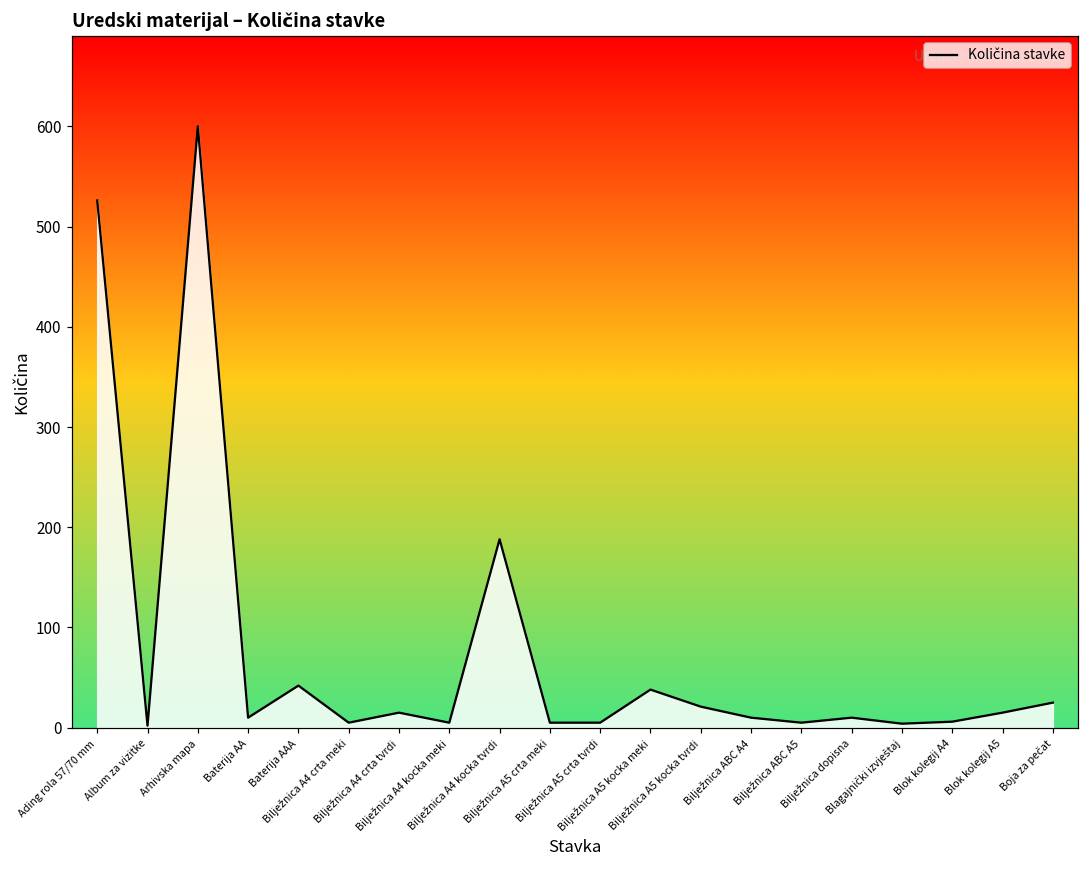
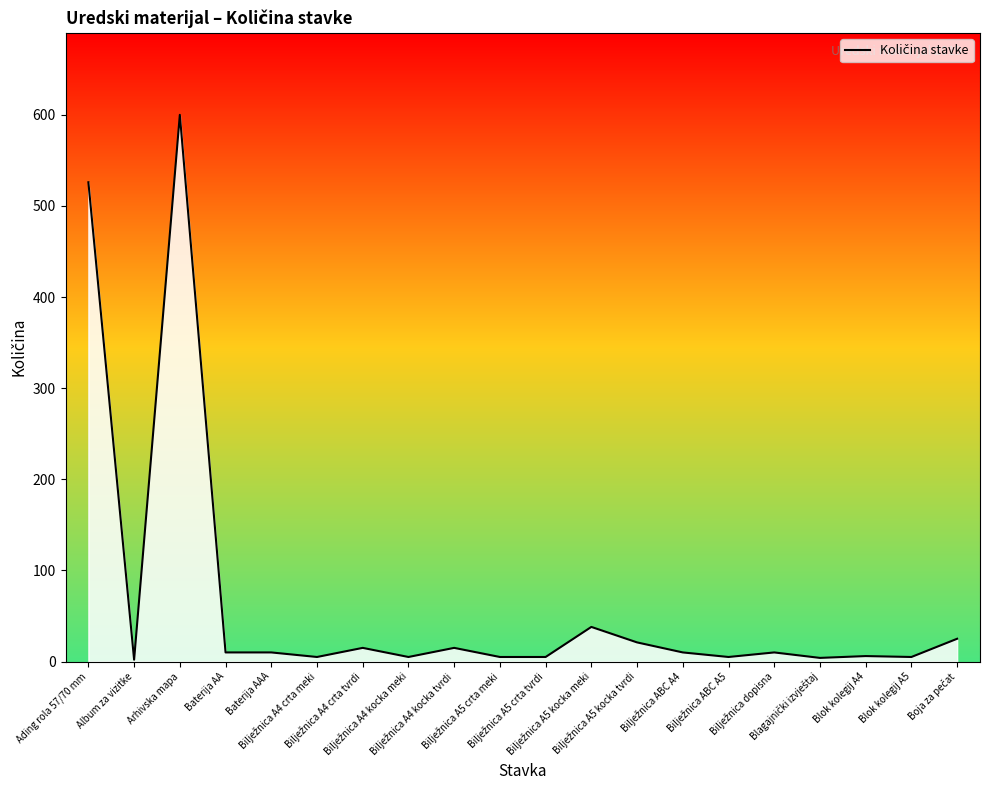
Baterija AAA: 40 -> 10
Bilježnica A4 kocka tvrdi: 190 -> 20
Blok kolegij A5: 20 -> 10
